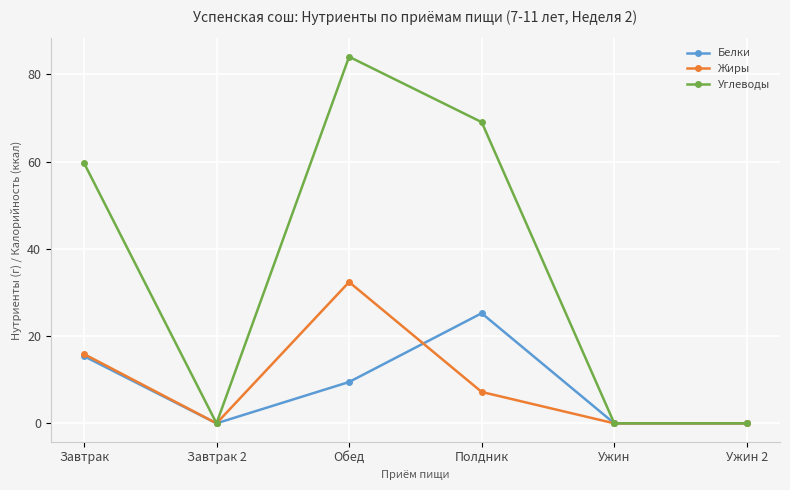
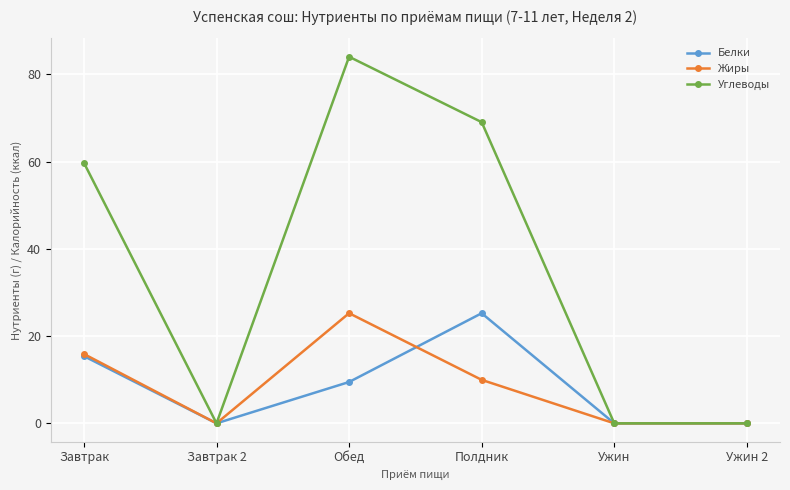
Жиры, Обед: 32 -> 25
Жиры, Полдник: 7 -> 10
